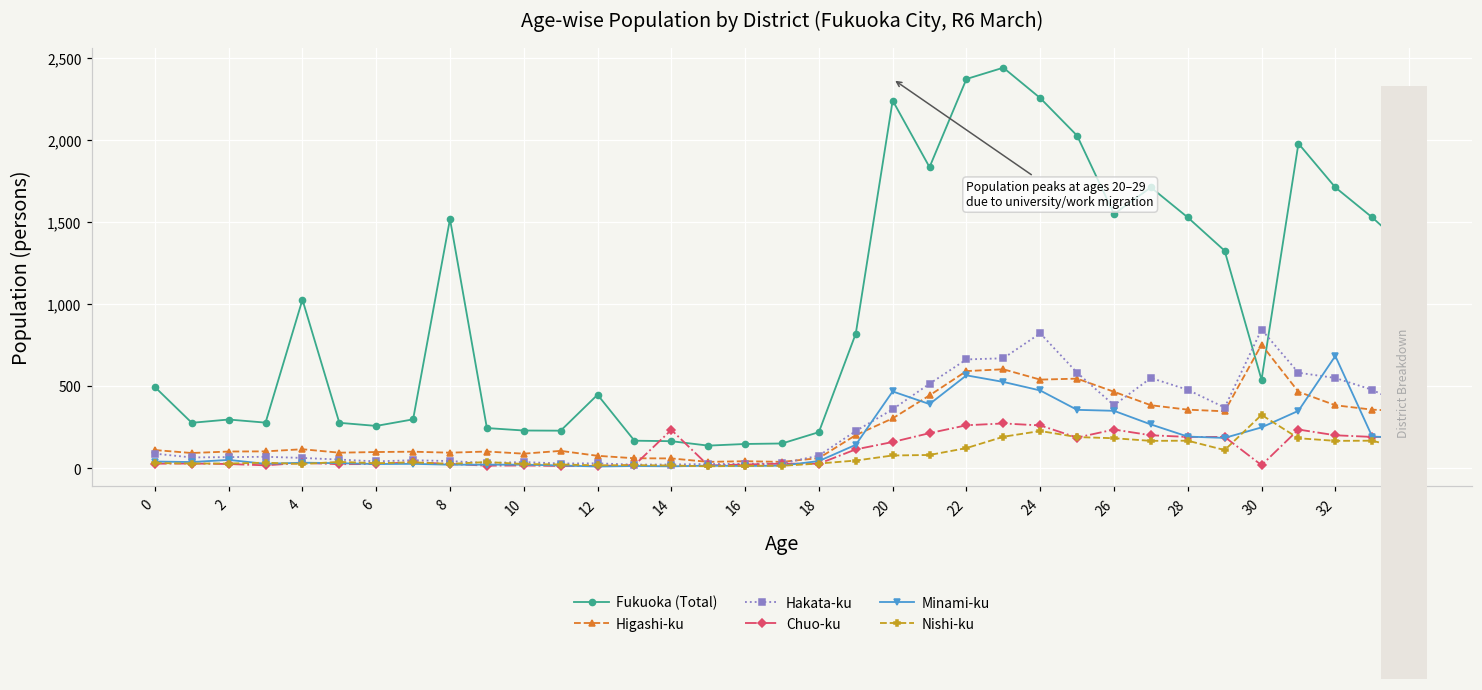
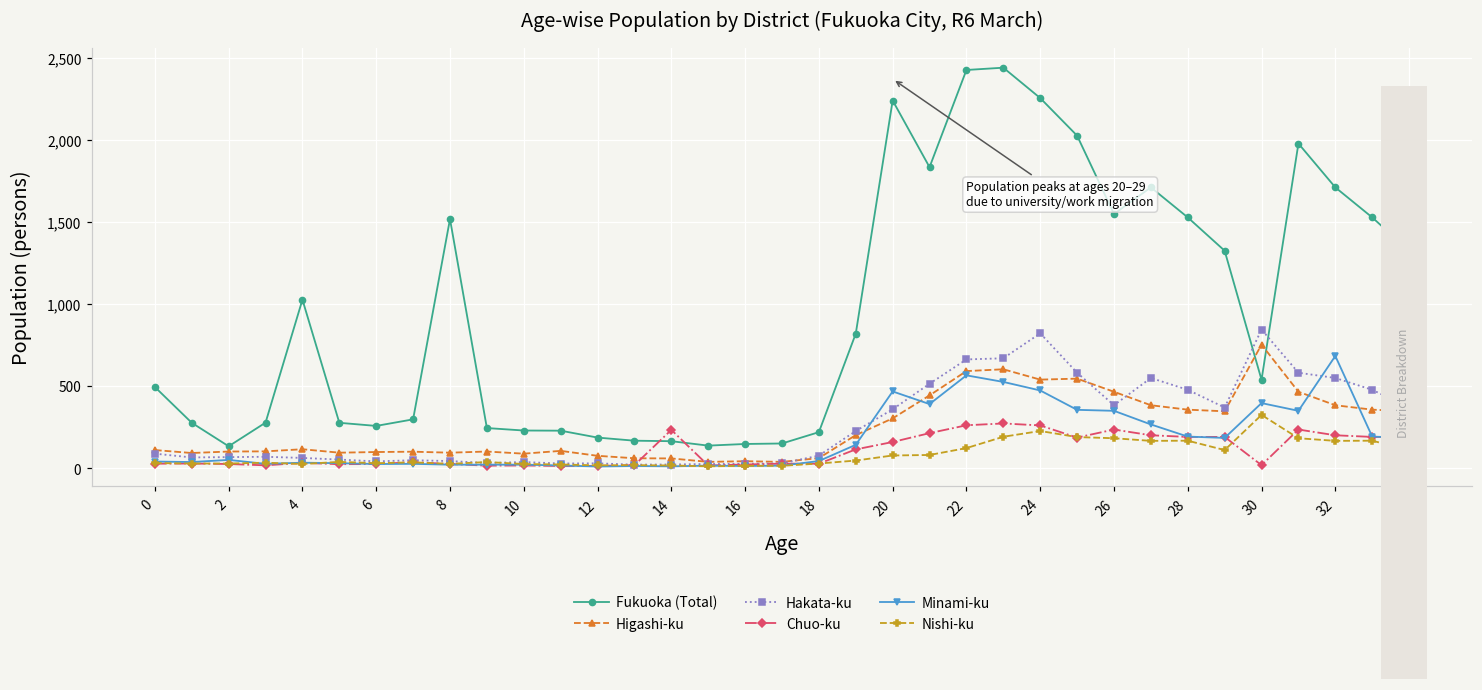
Fukuoka (Total), 2: 300 -> 130
Fukuoka (Total), 12: 450 -> 190
Fukuoka (Total), 22: 2,370 -> 2,430
Minami-ku, 30: 250 -> 400
